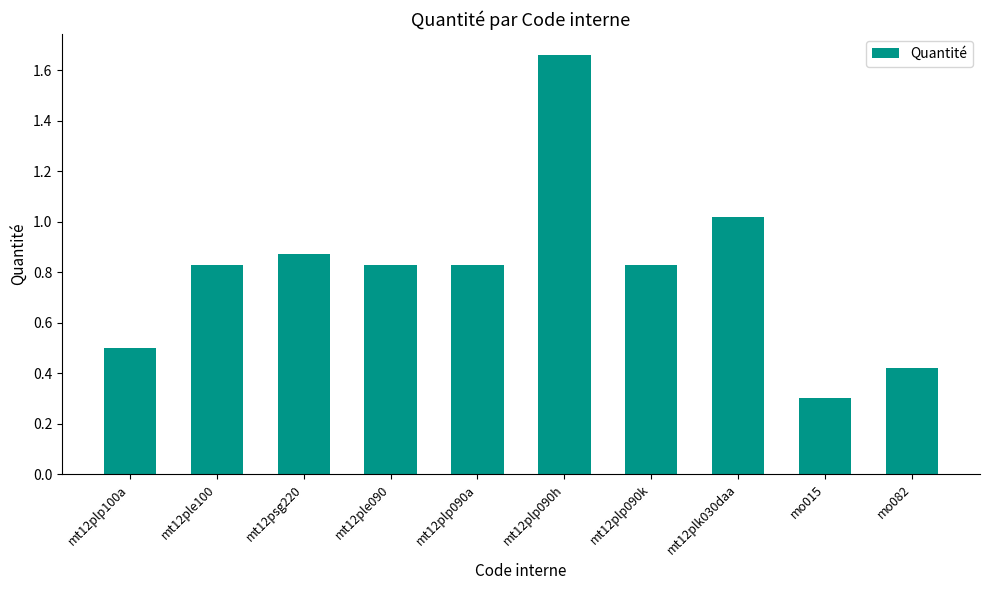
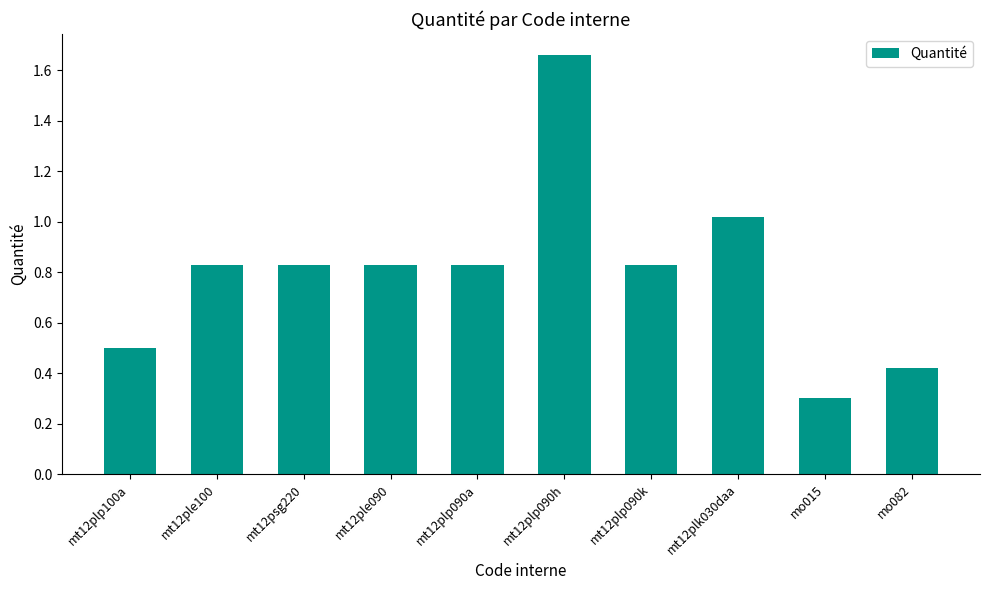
mt12psg220: 0.87 -> 0.83
